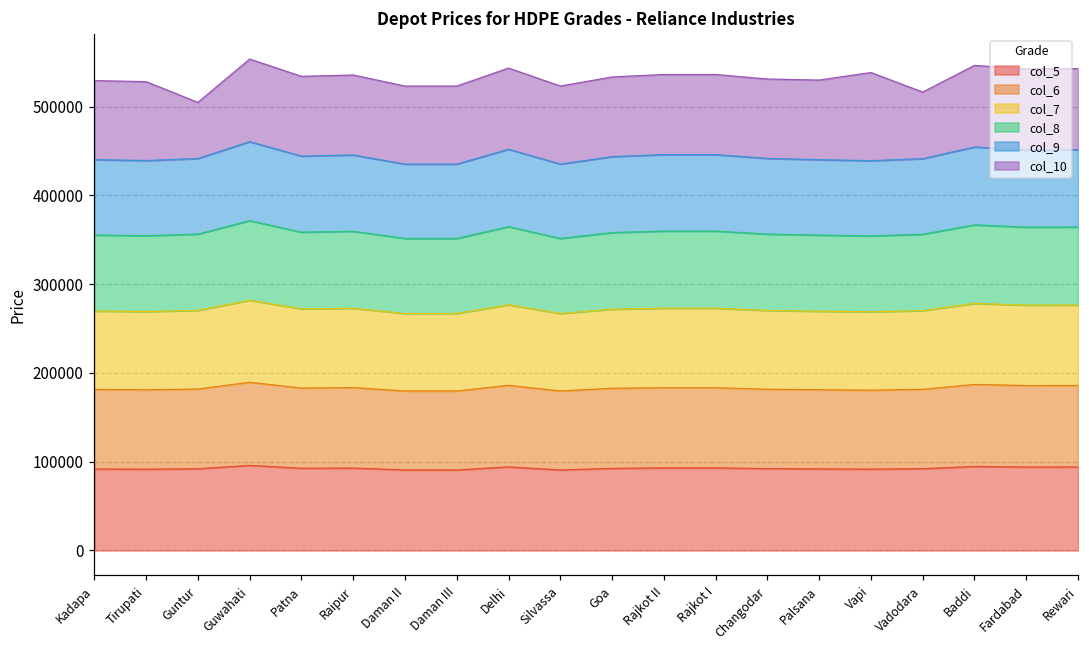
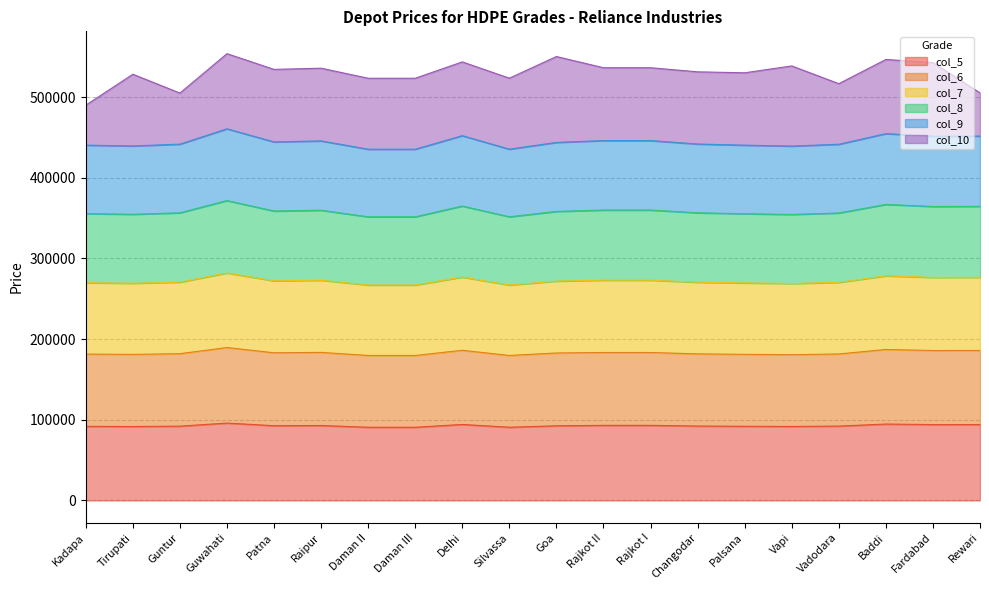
col_10, Kadapa: 90000 -> 50000
col_10, Goa: 90000 -> 110000
col_10, Rewari: 90000 -> 50000
